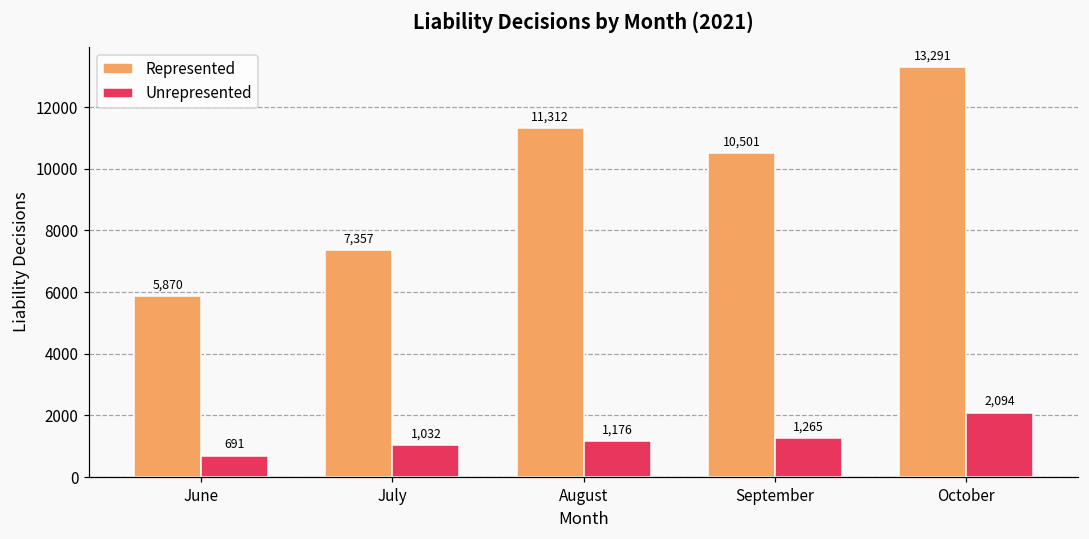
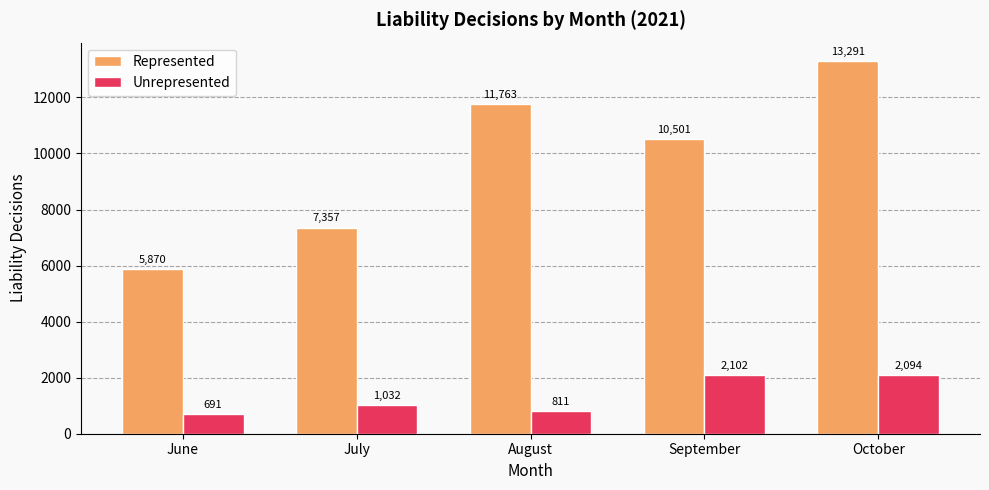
Represented, August: 11,312 -> 11,763
Unrepresented, August: 1,176 -> 811
Unrepresented, September: 1,265 -> 2,102
